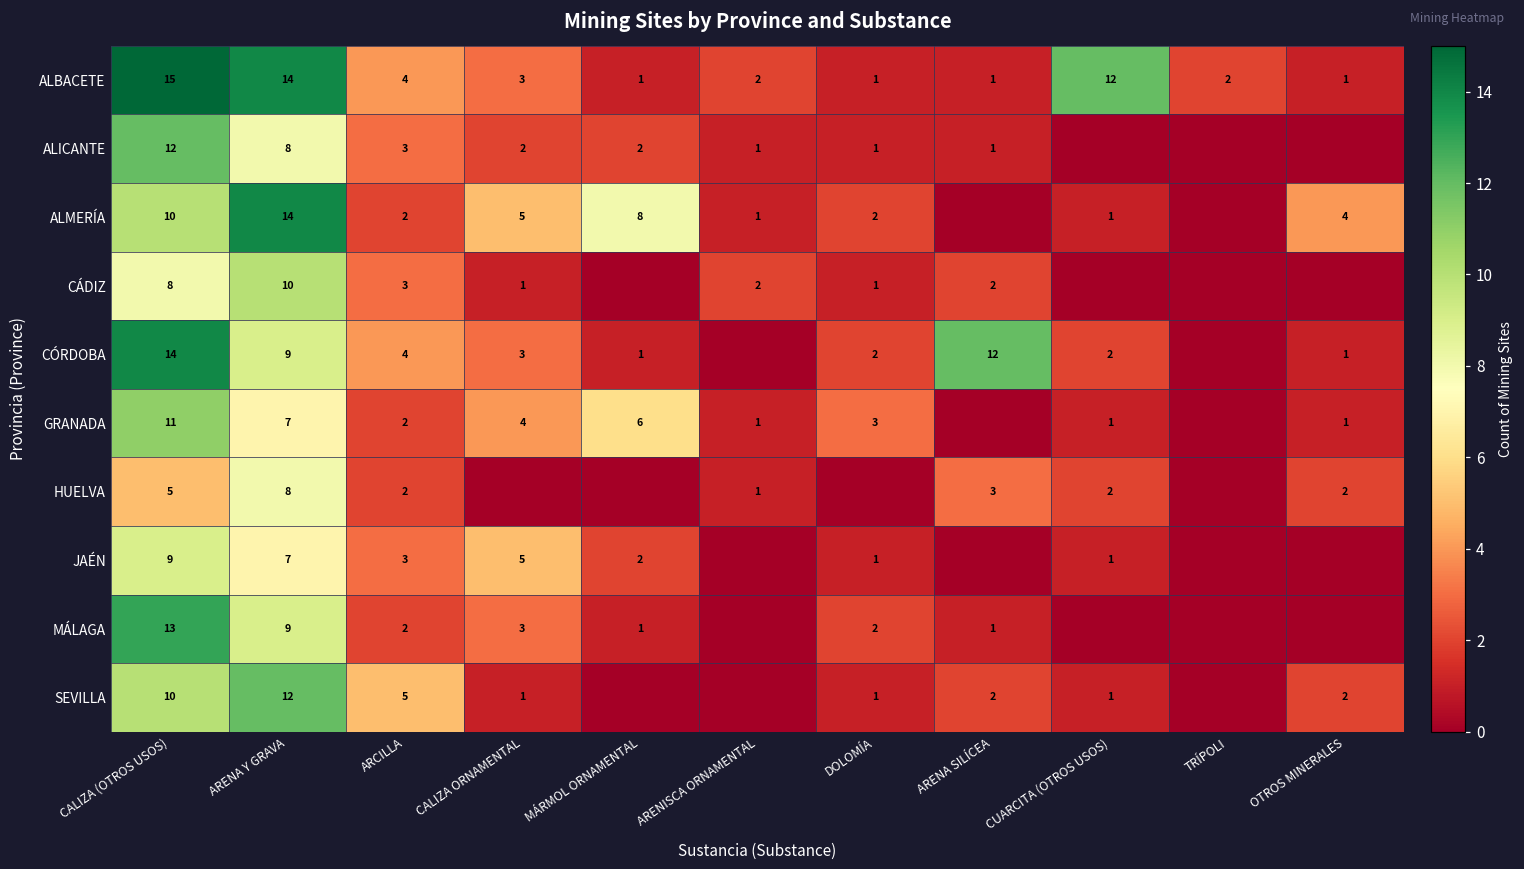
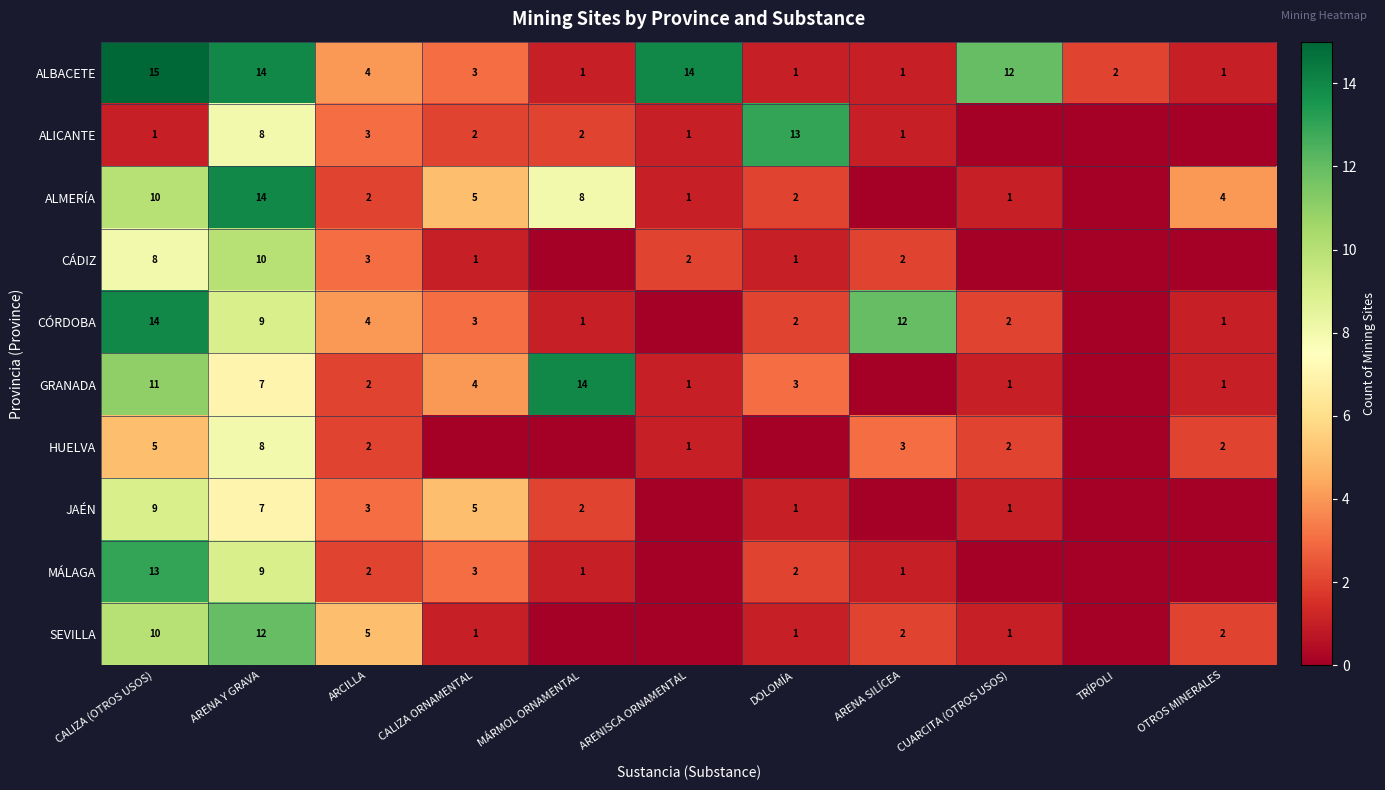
ALBACETE, ARENISCA ORNAMENTAL: 2 -> 14
ALICANTE, CALIZA (OTROS USOS): 12 -> 1
ALICANTE, DOLOMÍA: 1 -> 13
GRANADA, MÁRMOL ORNAMENTAL: 6 -> 14
